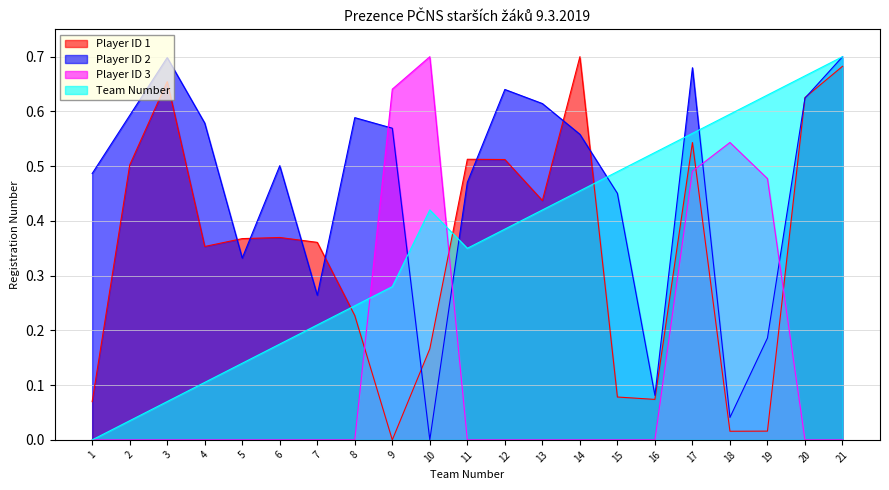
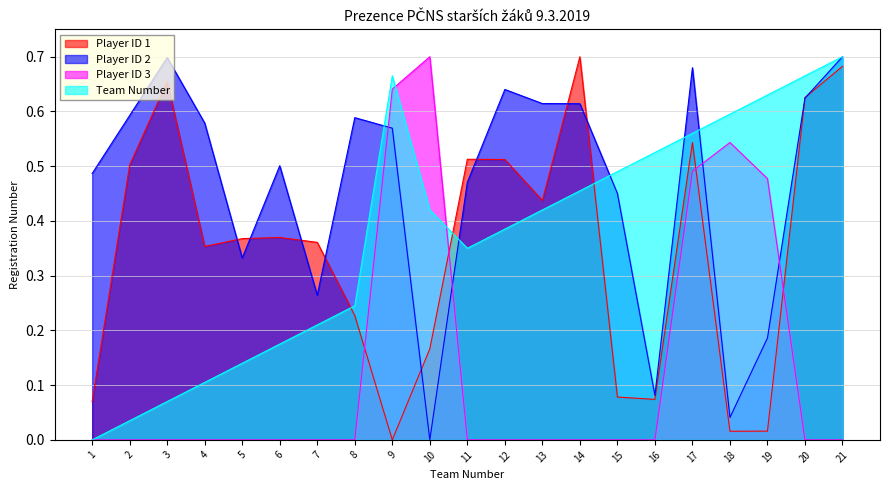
Team Number, 9: 0.28 -> 0.66
Player ID 2, 14: 0.56 -> 0.61
